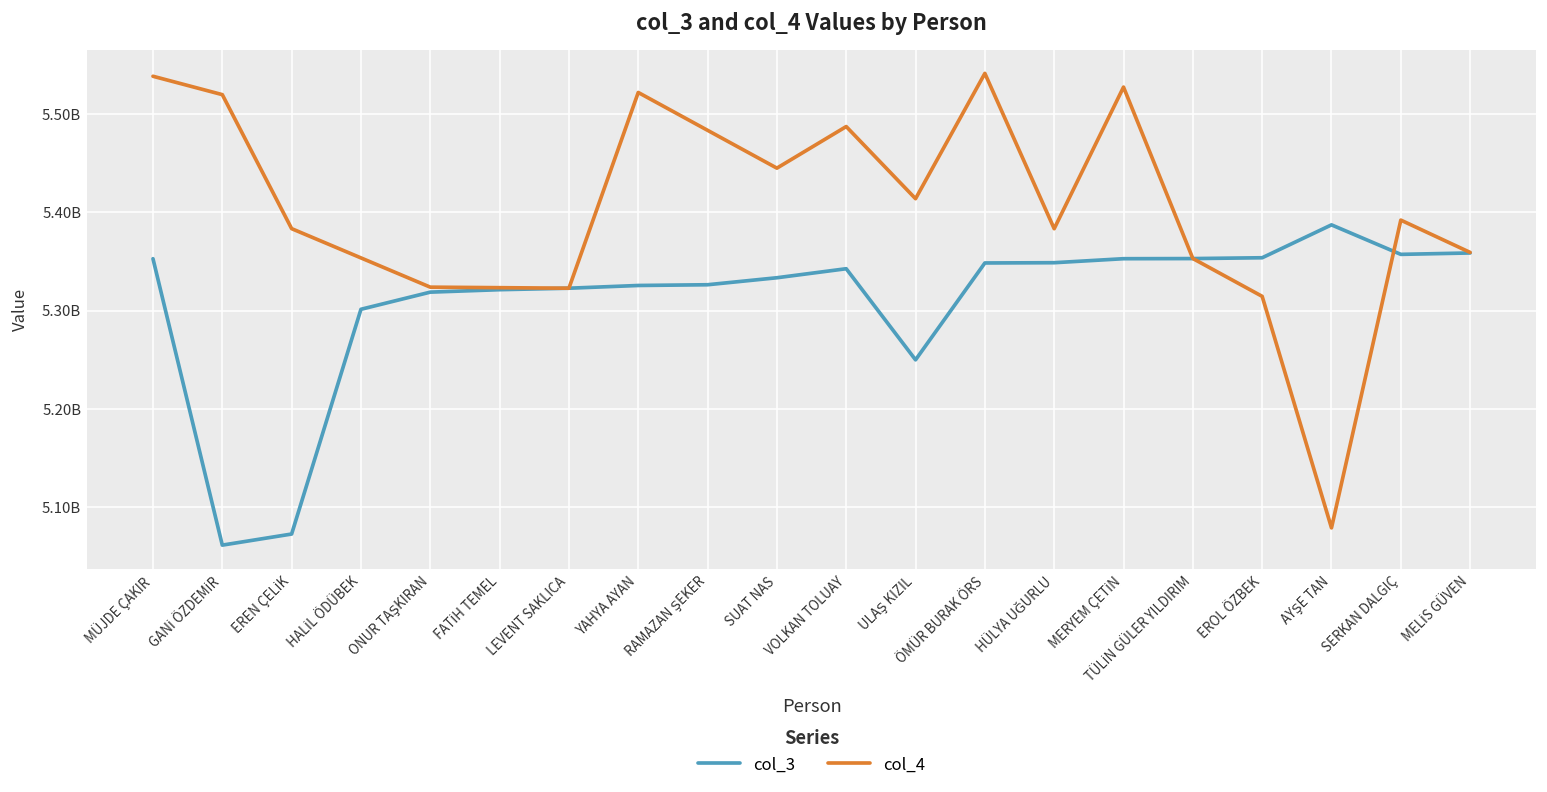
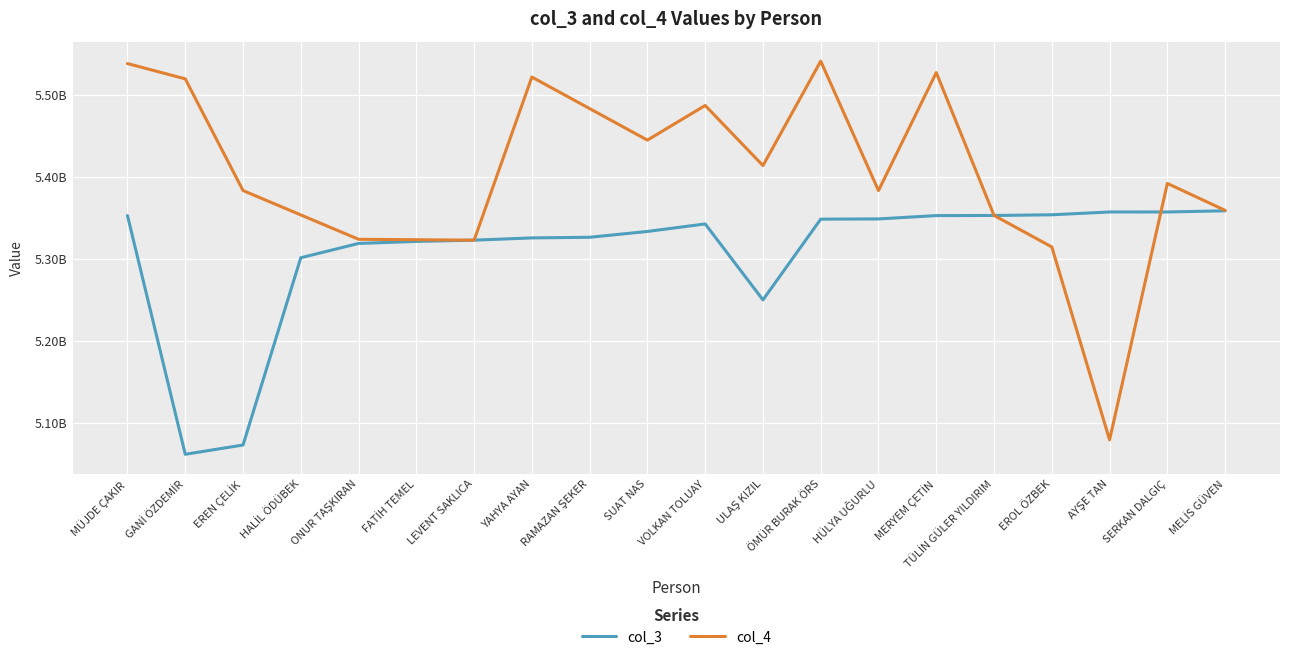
col_3, AYŞE TAN: 5390000000 -> 5360000000
